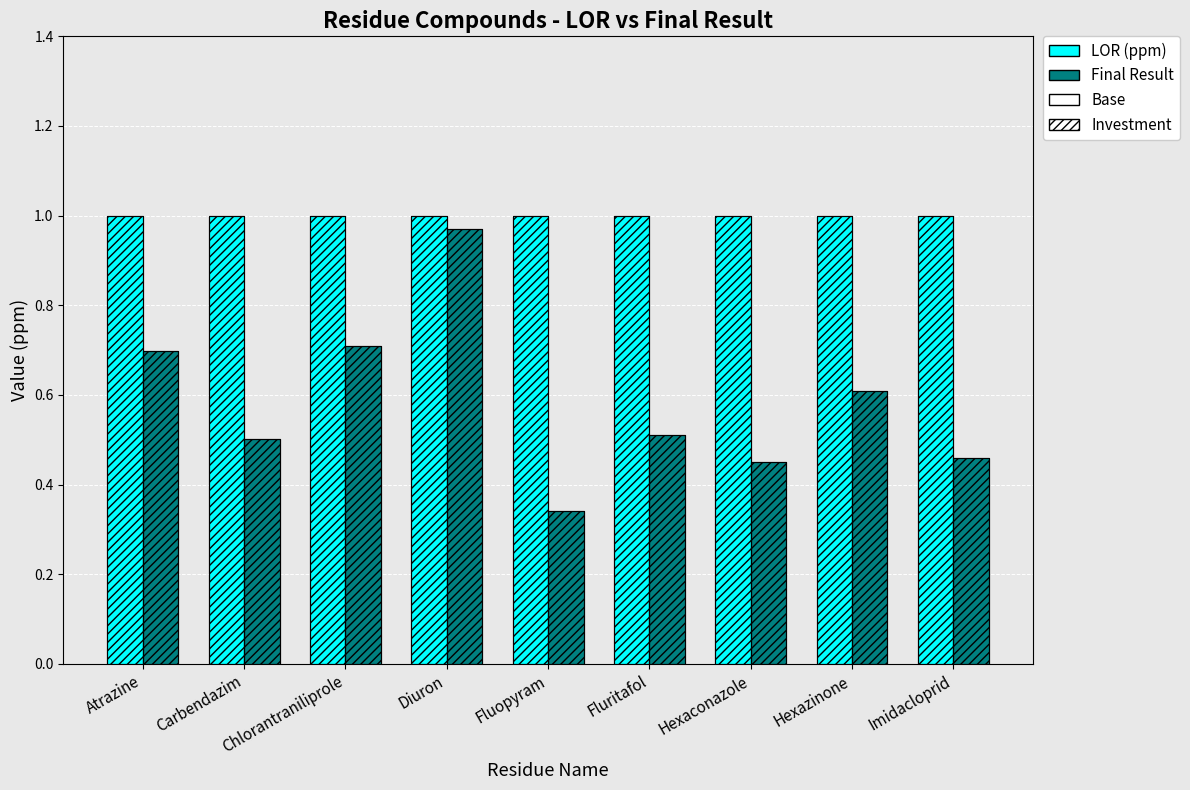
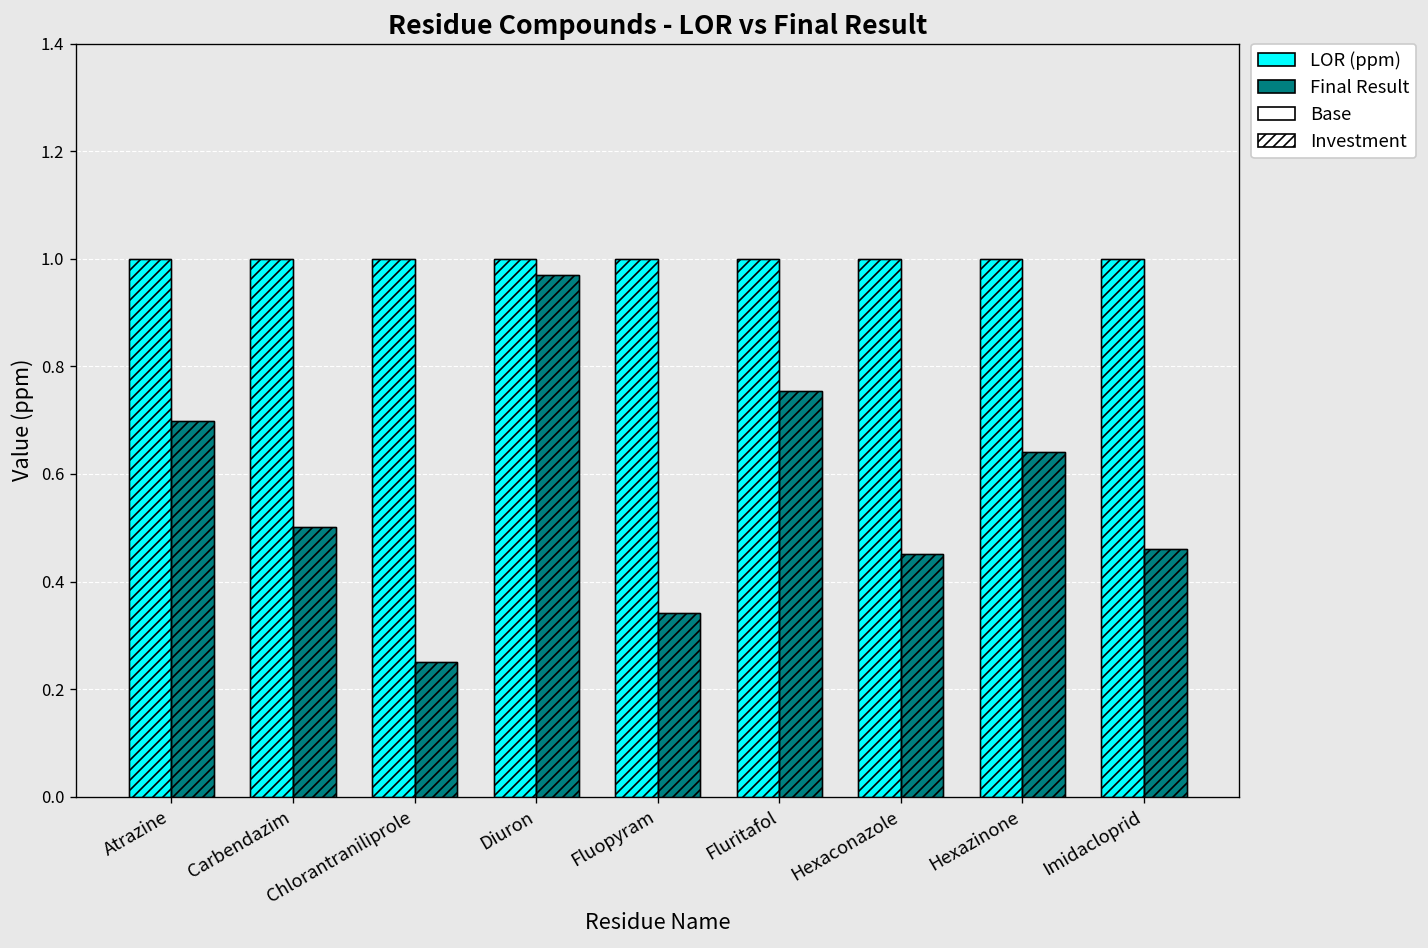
Final Result, Chlorantraniliprole: 0.71 -> 0.25
Final Result, Fluritafol: 0.51 -> 0.76
Final Result, Hexazinone: 0.61 -> 0.64
